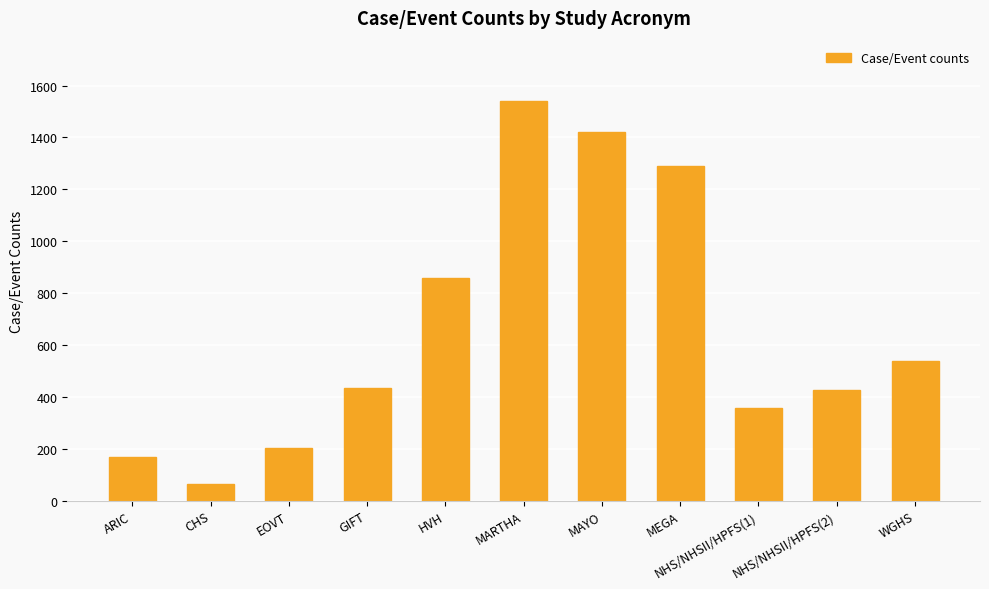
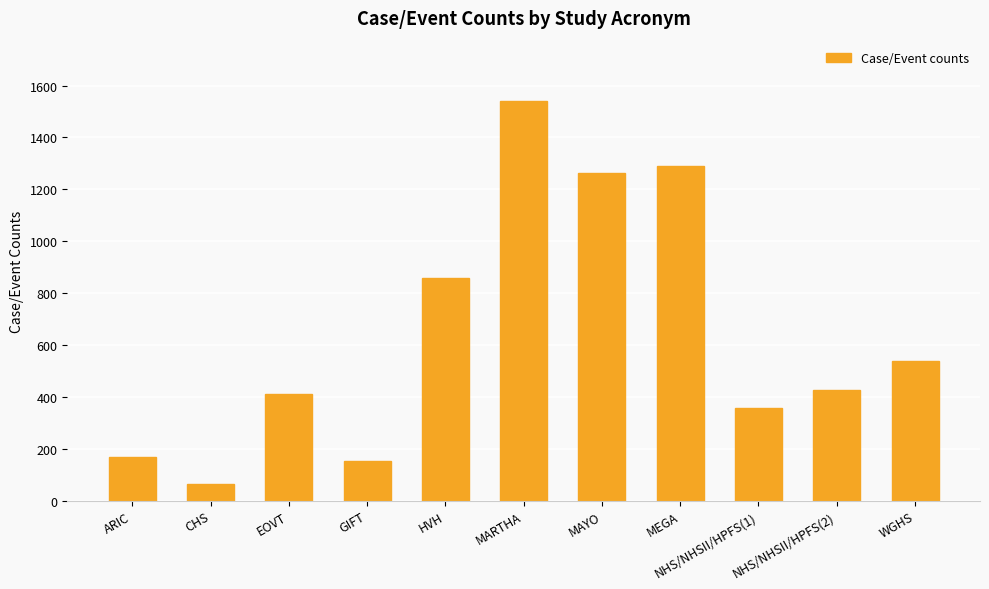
EOVT: 200 -> 410
GIFT: 430 -> 150
MAYO: 1420 -> 1260
